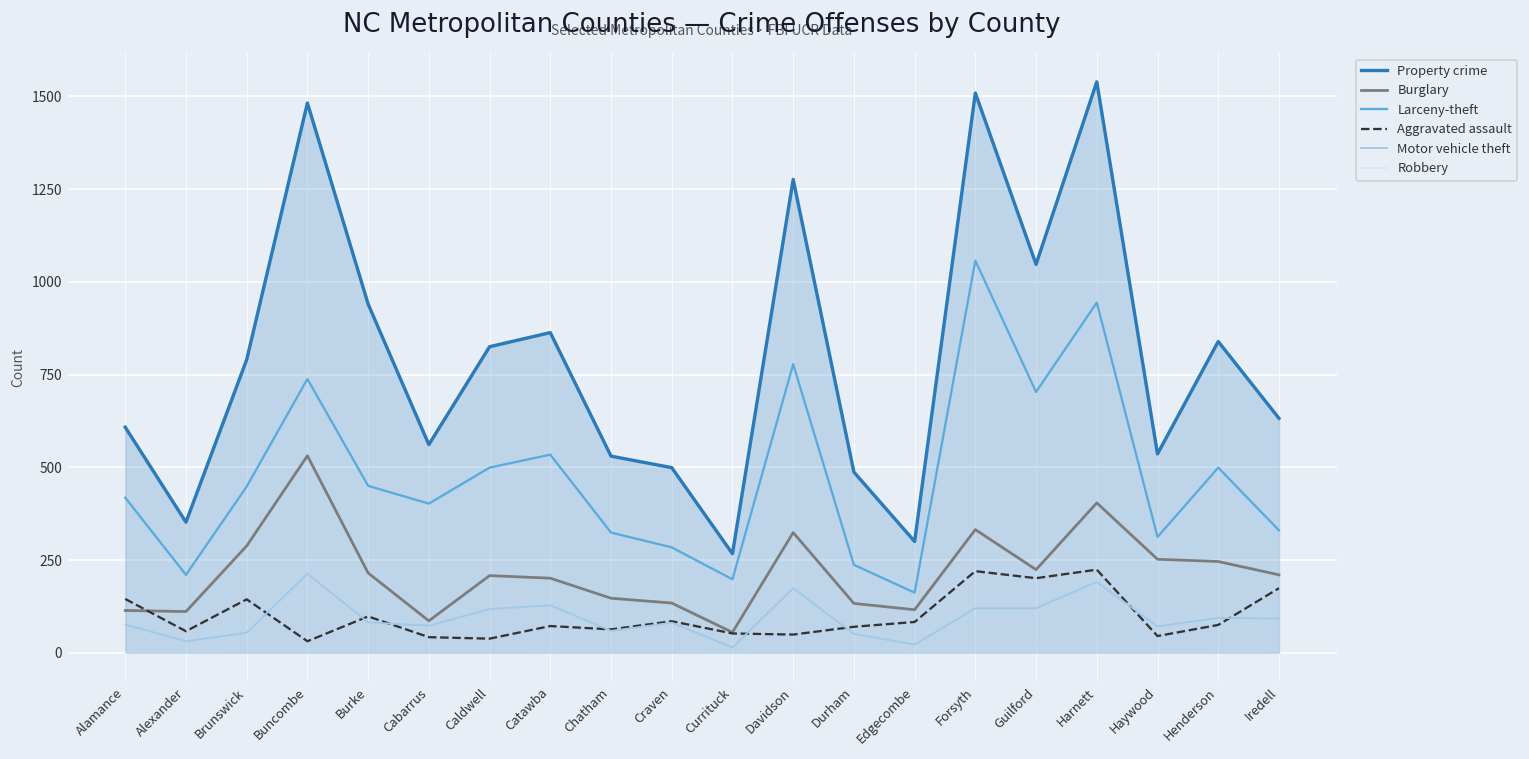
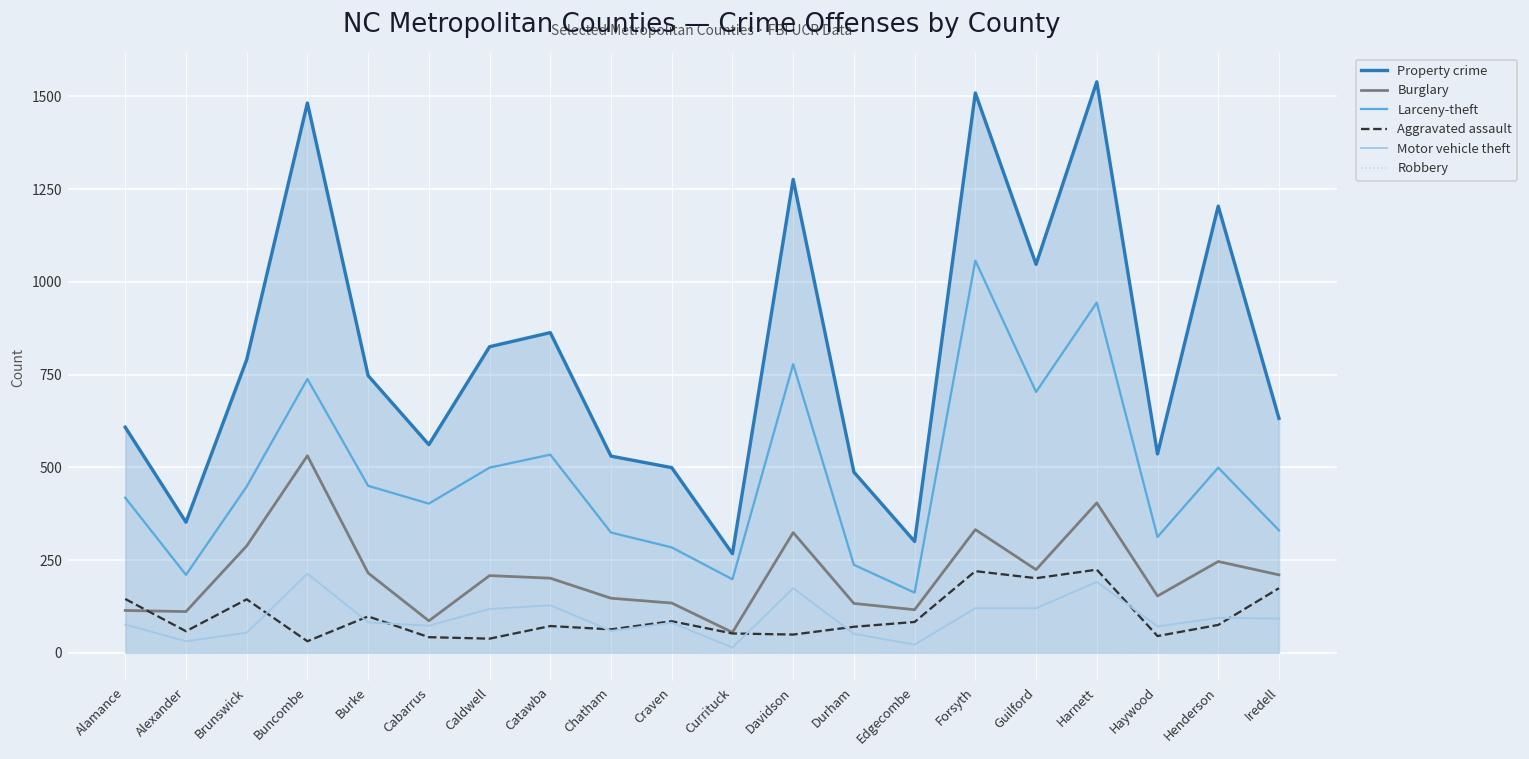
Property crime, Burke: 940 -> 750
Burglary, Haywood: 250 -> 150
Property crime, Henderson: 840 -> 1200
